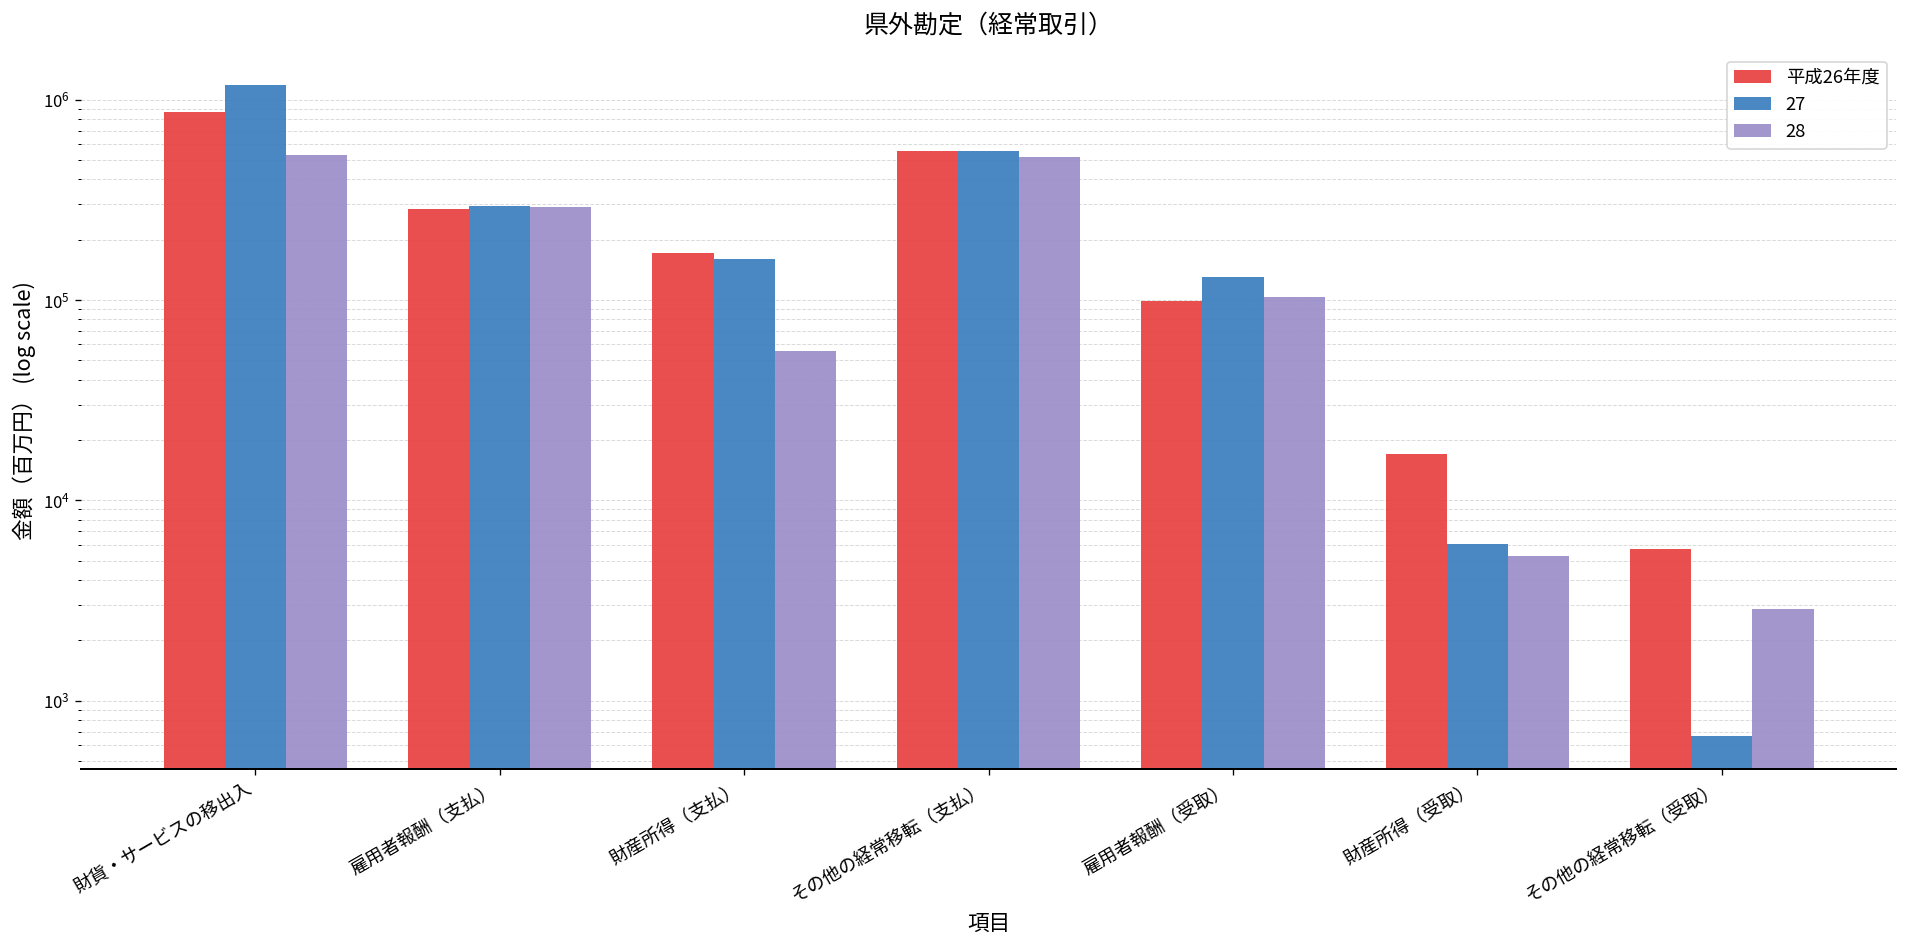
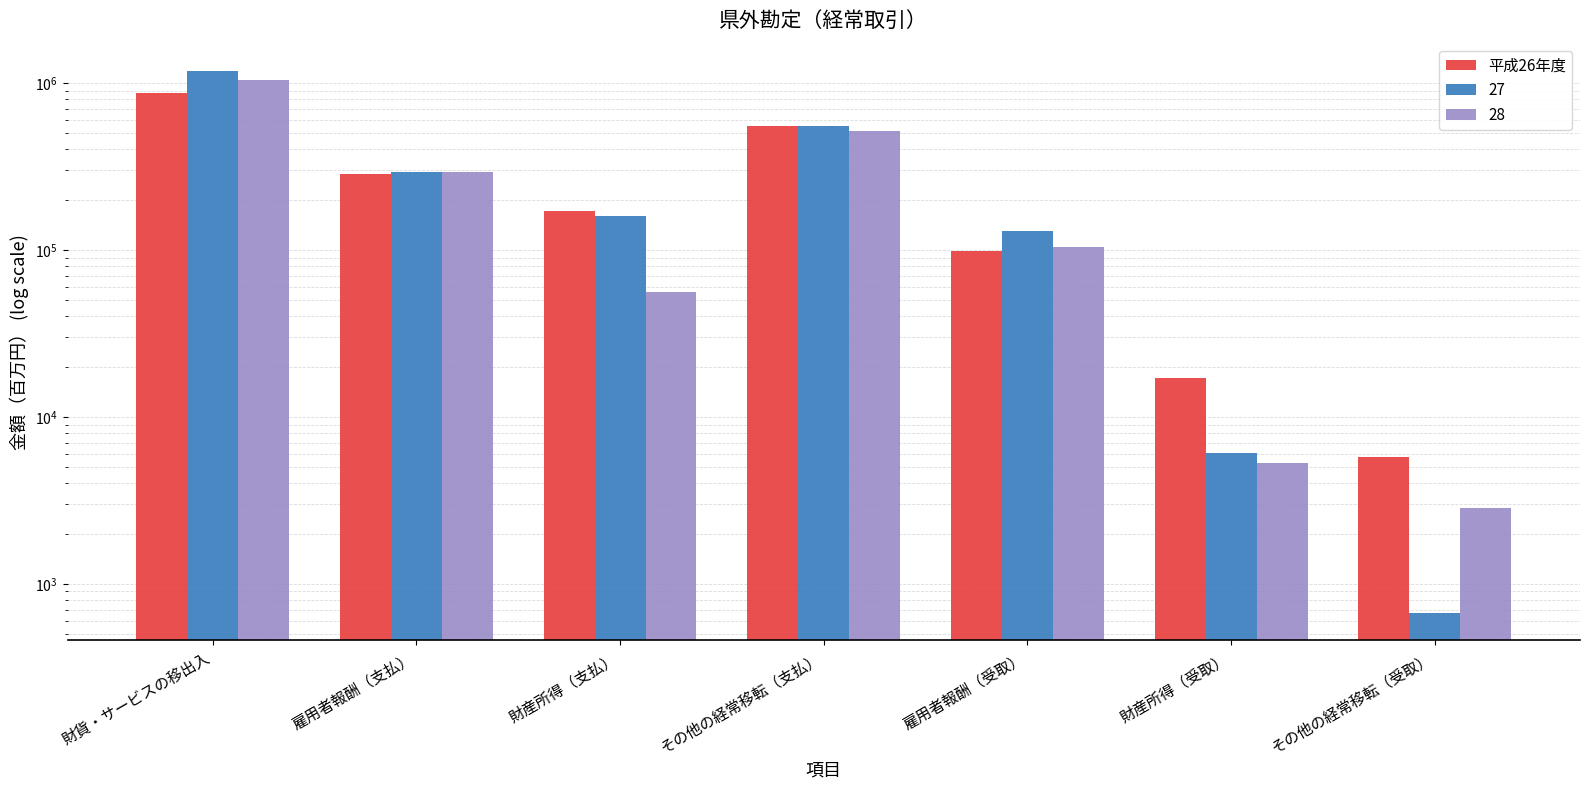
28, 財貨・サービスの移出入: 530000 -> 1000000
